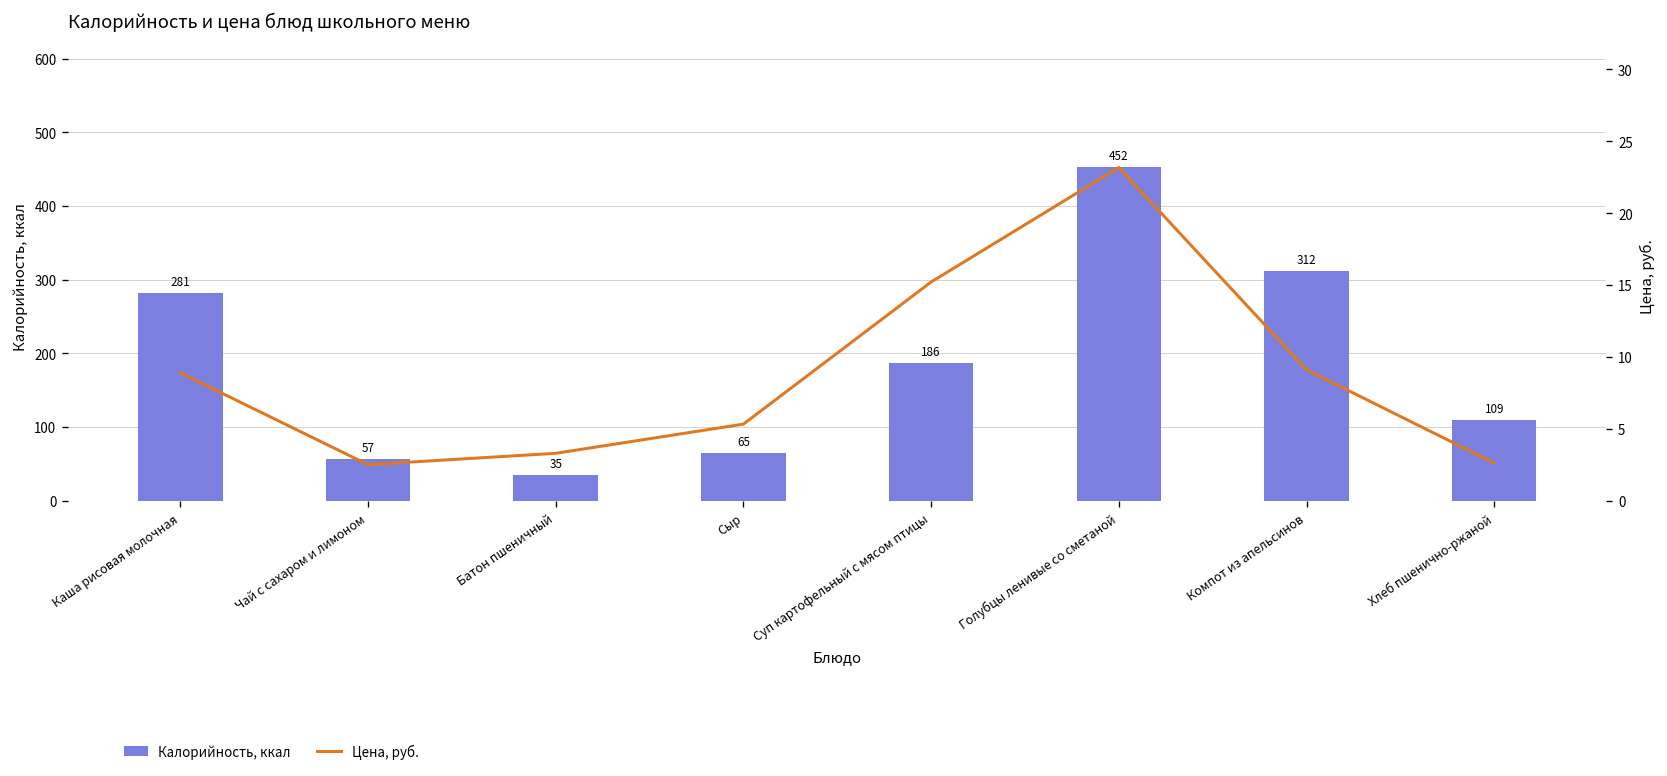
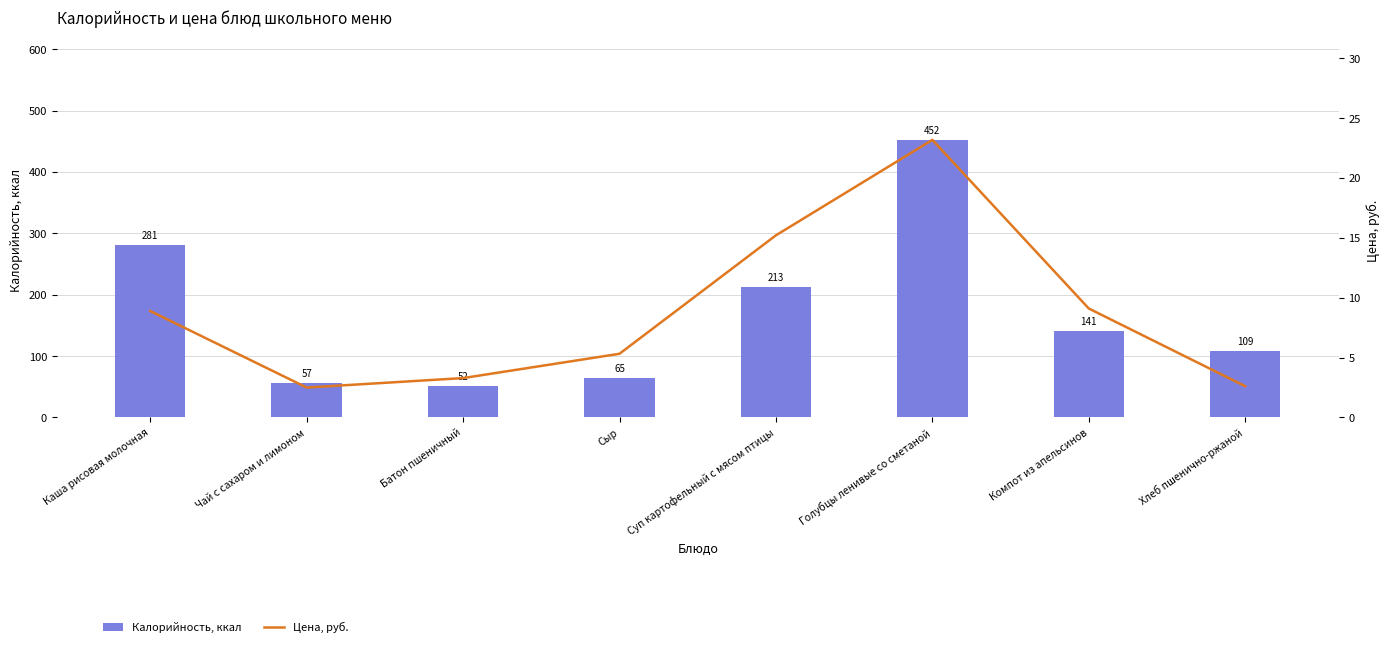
Калорийность, ккал, Батон пшеничный: 35 -> 52
Калорийность, ккал, Суп картофельный с мясом птицы: 186 -> 213
Калорийность, ккал, Компот из апельсинов: 312 -> 141
